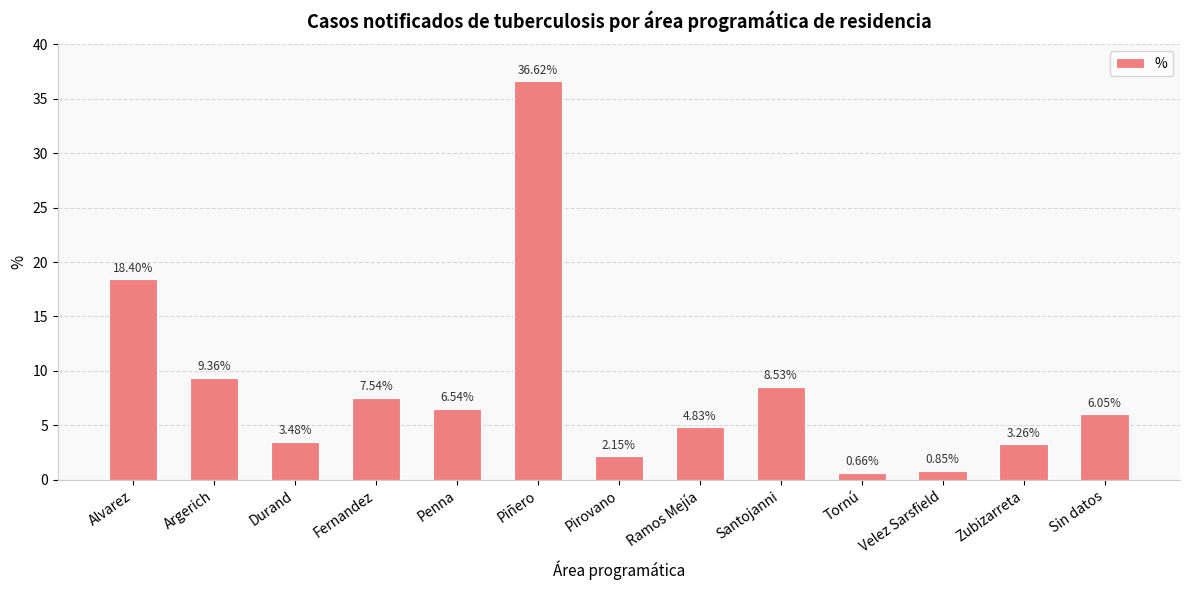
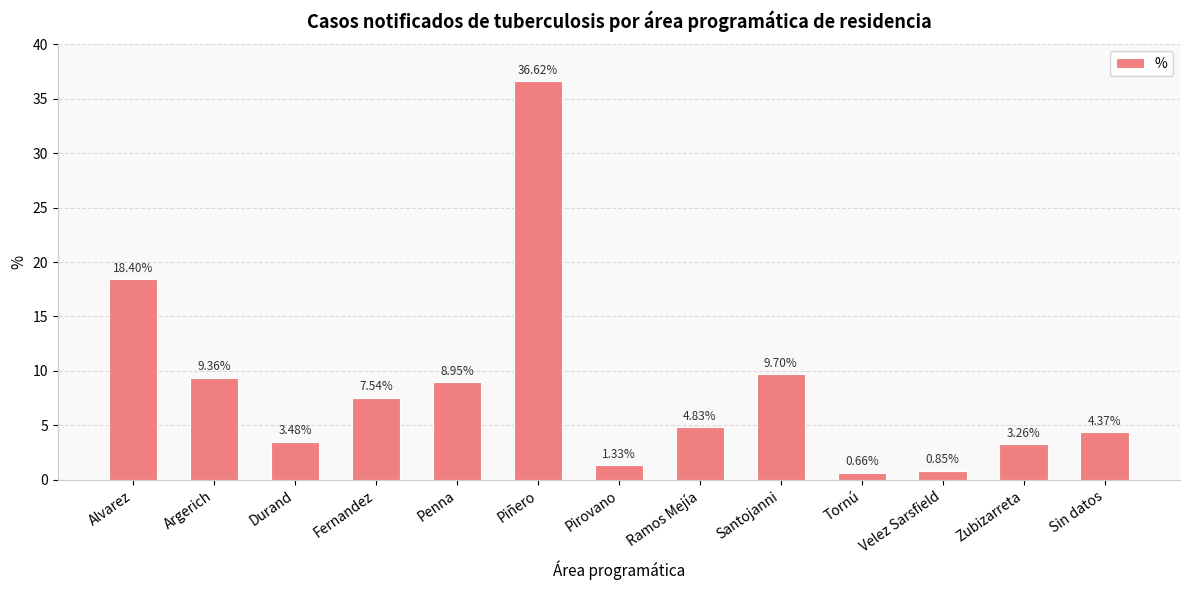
Penna: 6.54% -> 8.95%
Pirovano: 2.15% -> 1.33%
Santojanni: 8.53% -> 9.70%
Sin datos: 6.05% -> 4.37%
